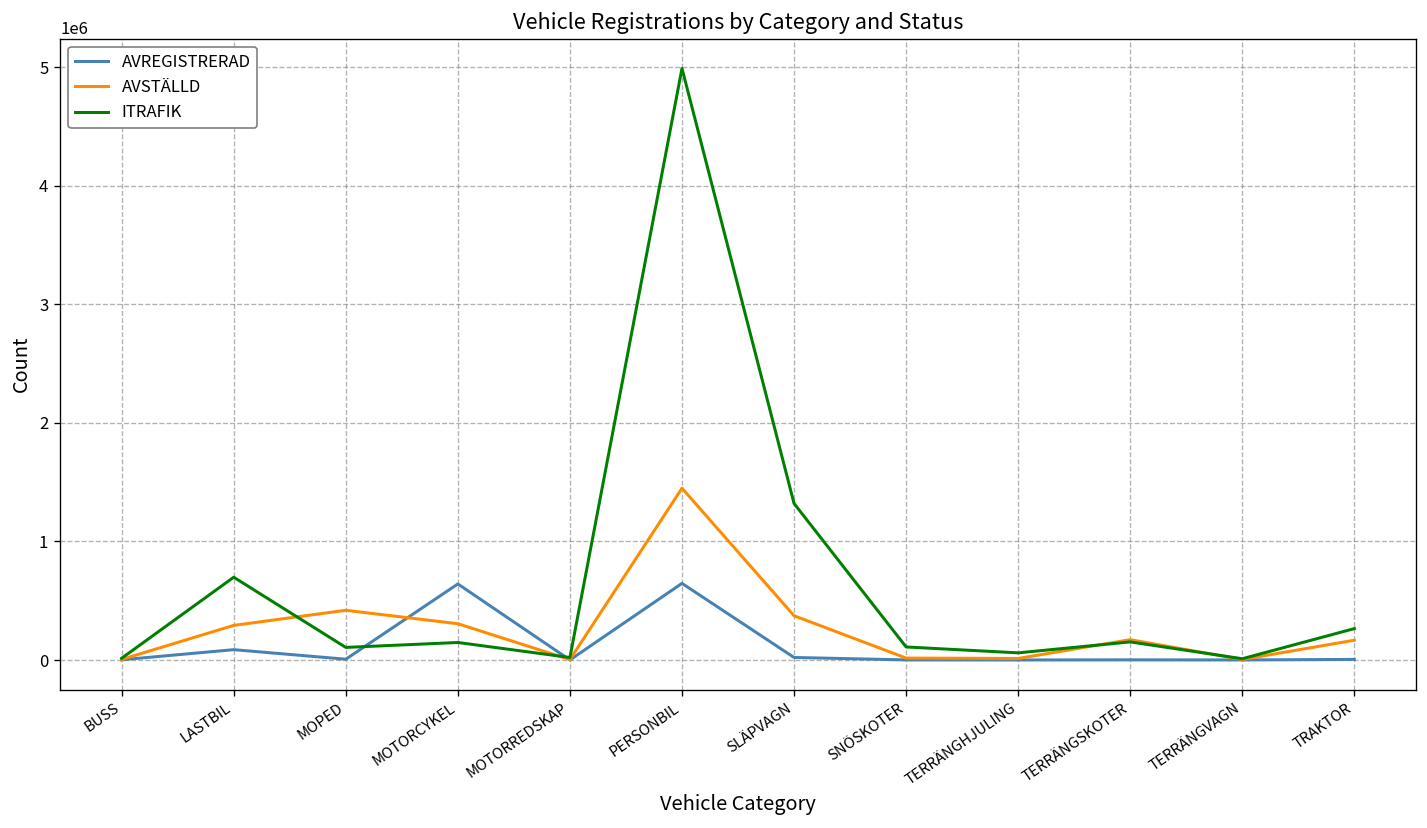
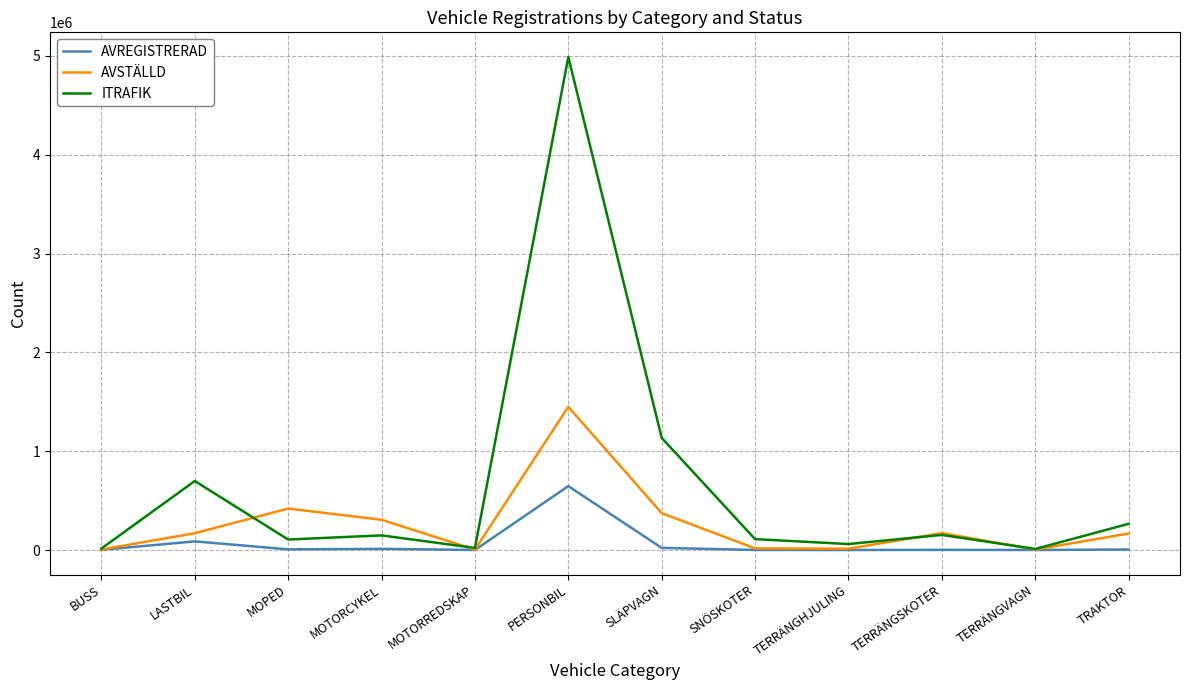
AVSTÄLLD, LASTBIL: 300000 -> 200000
AVREGISTRERAD, MOTORCYKEL: 600000 -> 0
ITRAFIK, SLÄPVAGN: 1300000 -> 1100000
